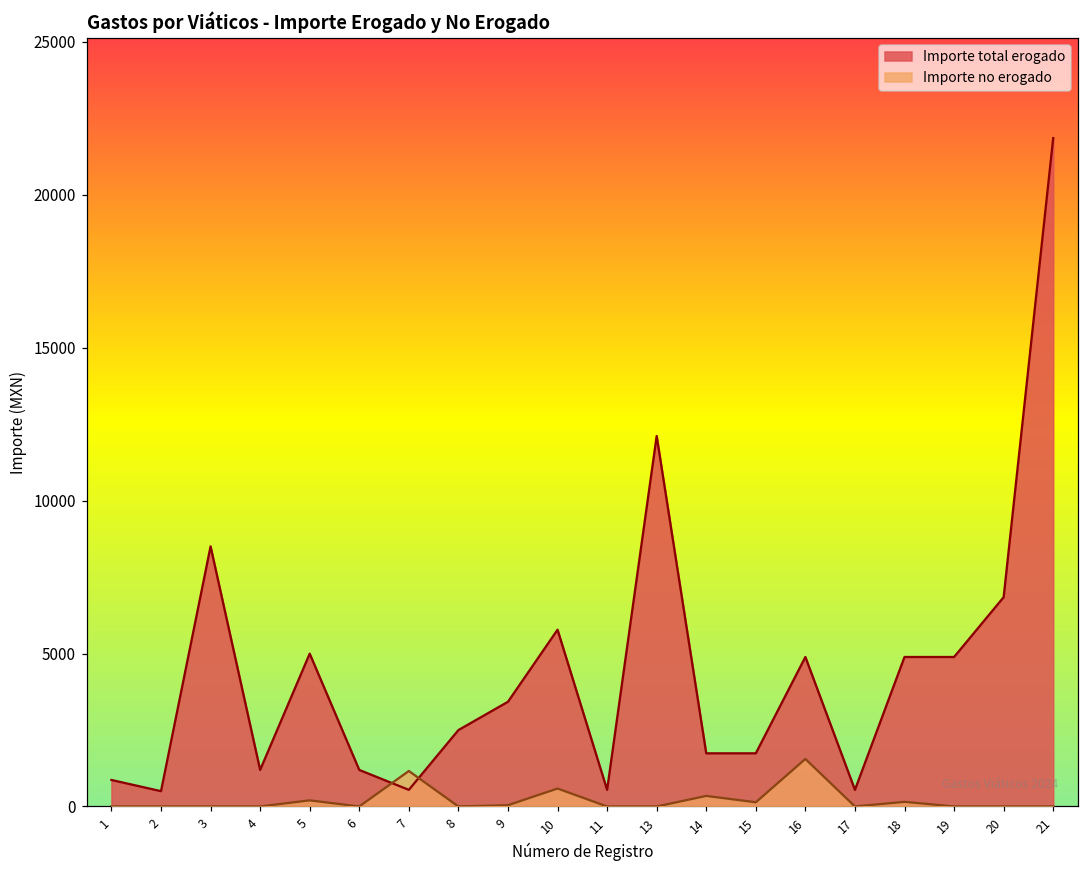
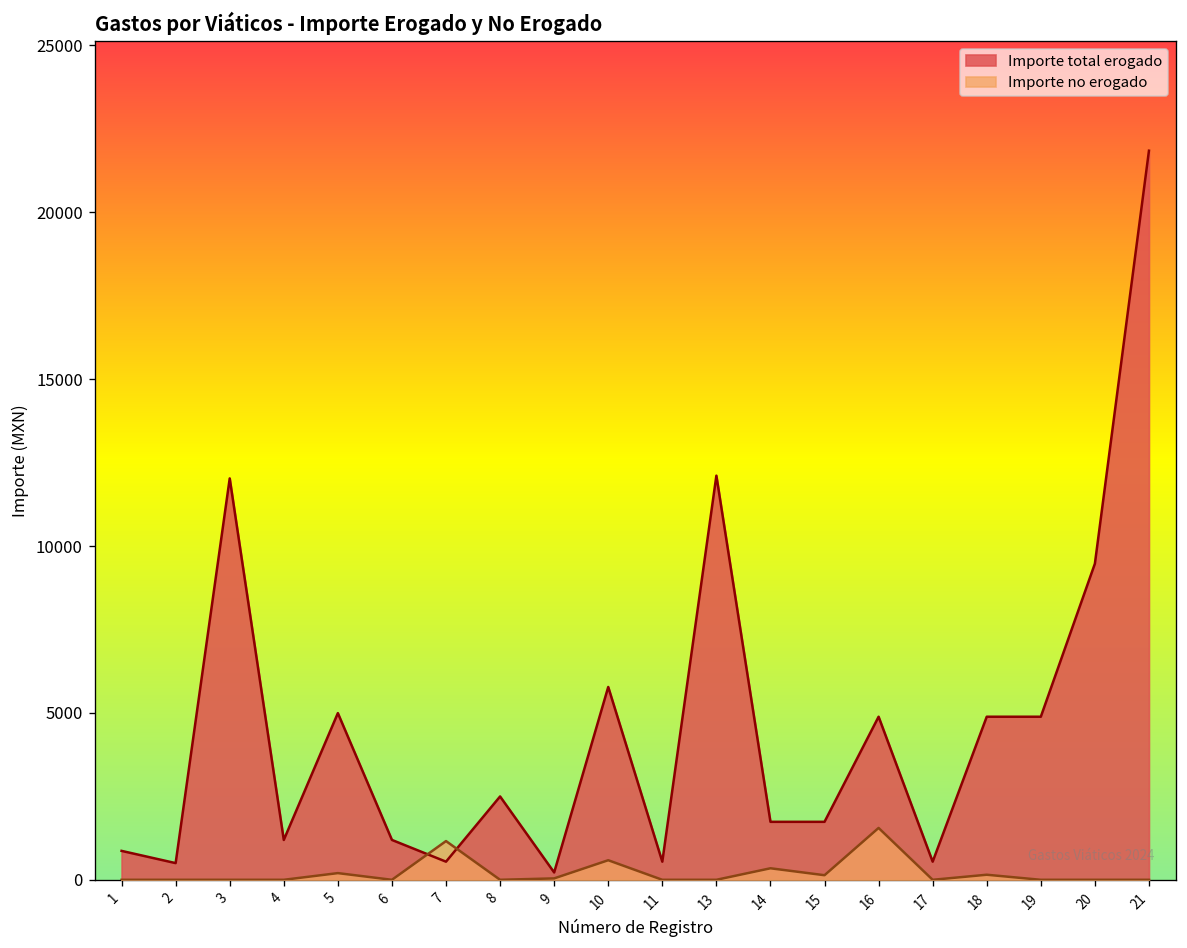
Importe total erogado, 3: 8500 -> 12000
Importe total erogado, 9: 3400 -> 200
Importe total erogado, 20: 6800 -> 9500
